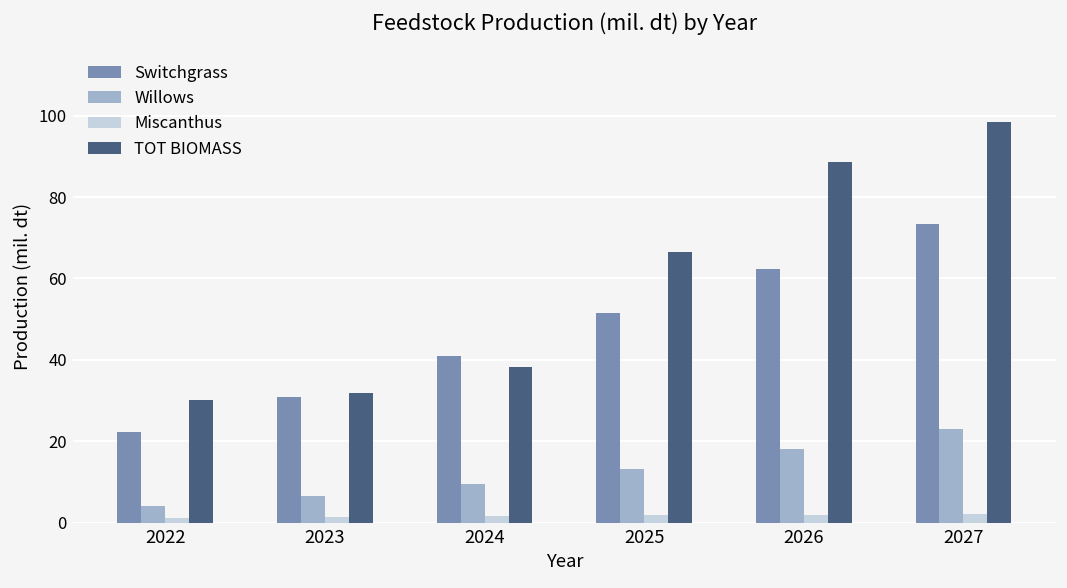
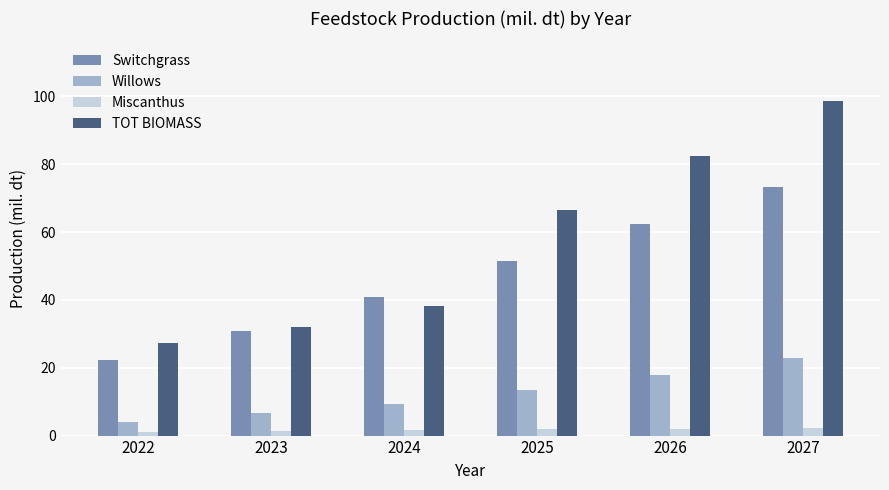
TOT BIOMASS, 2022: 30 -> 27
TOT BIOMASS, 2026: 89 -> 82
